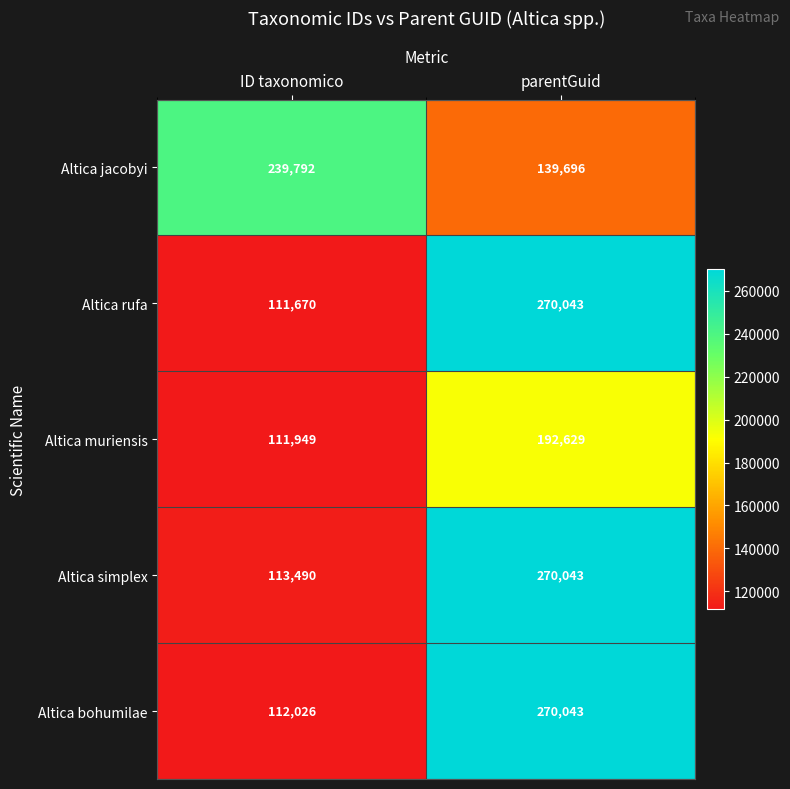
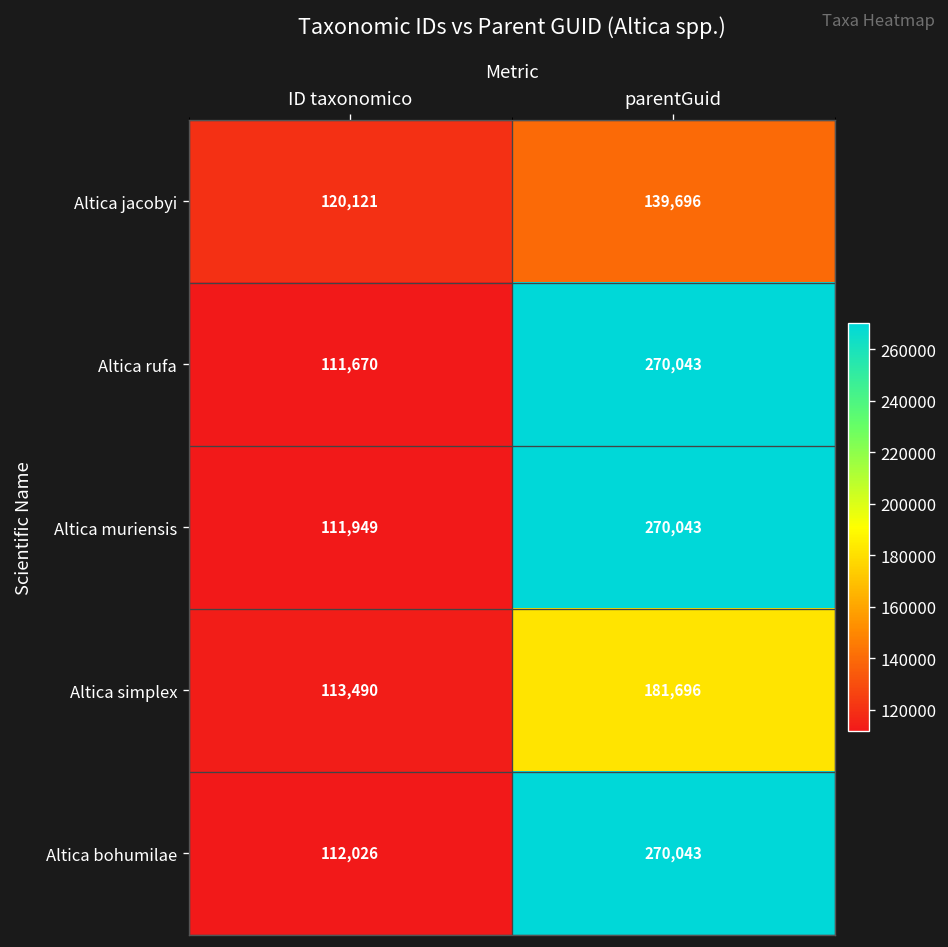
Altica jacobyi, ID taxonomico: 239,792 -> 120,121
Altica muriensis, parentGuid: 192,629 -> 270,043
Altica simplex, parentGuid: 270,043 -> 181,696
